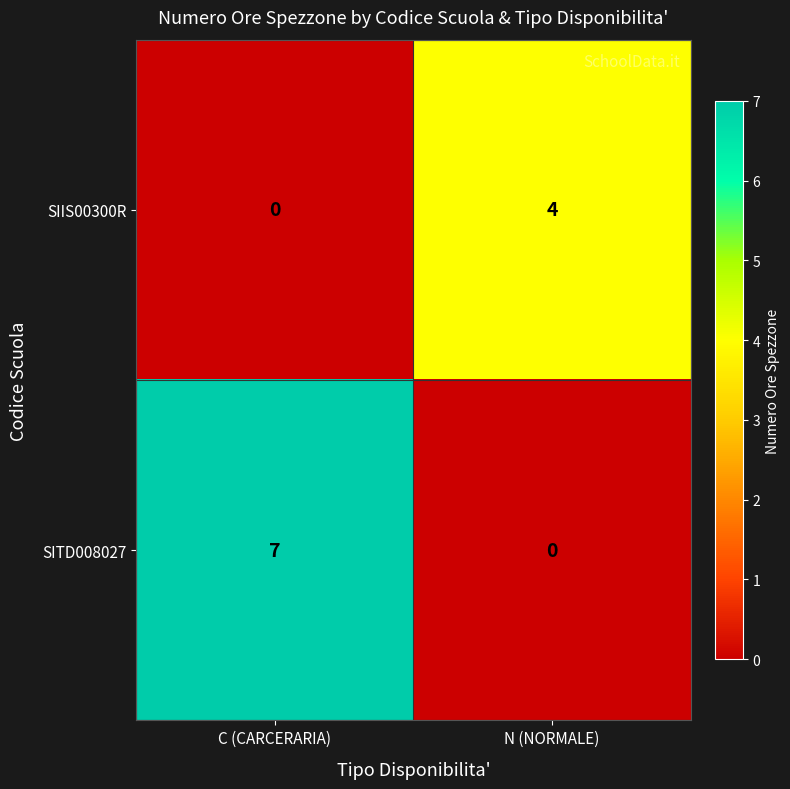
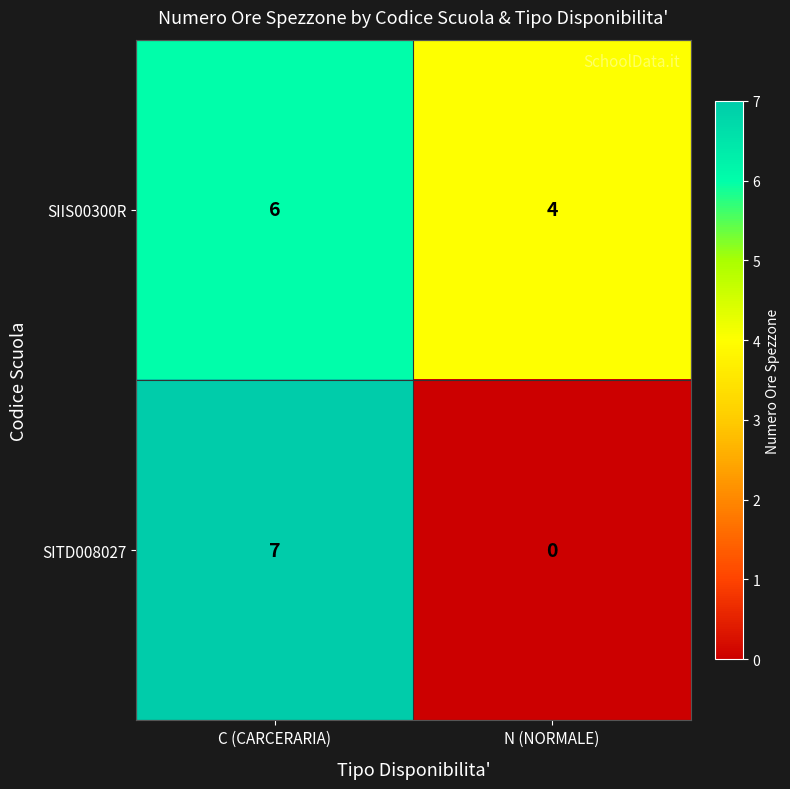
SIIS00300R, C (CARCERARIA): 0 -> 6
